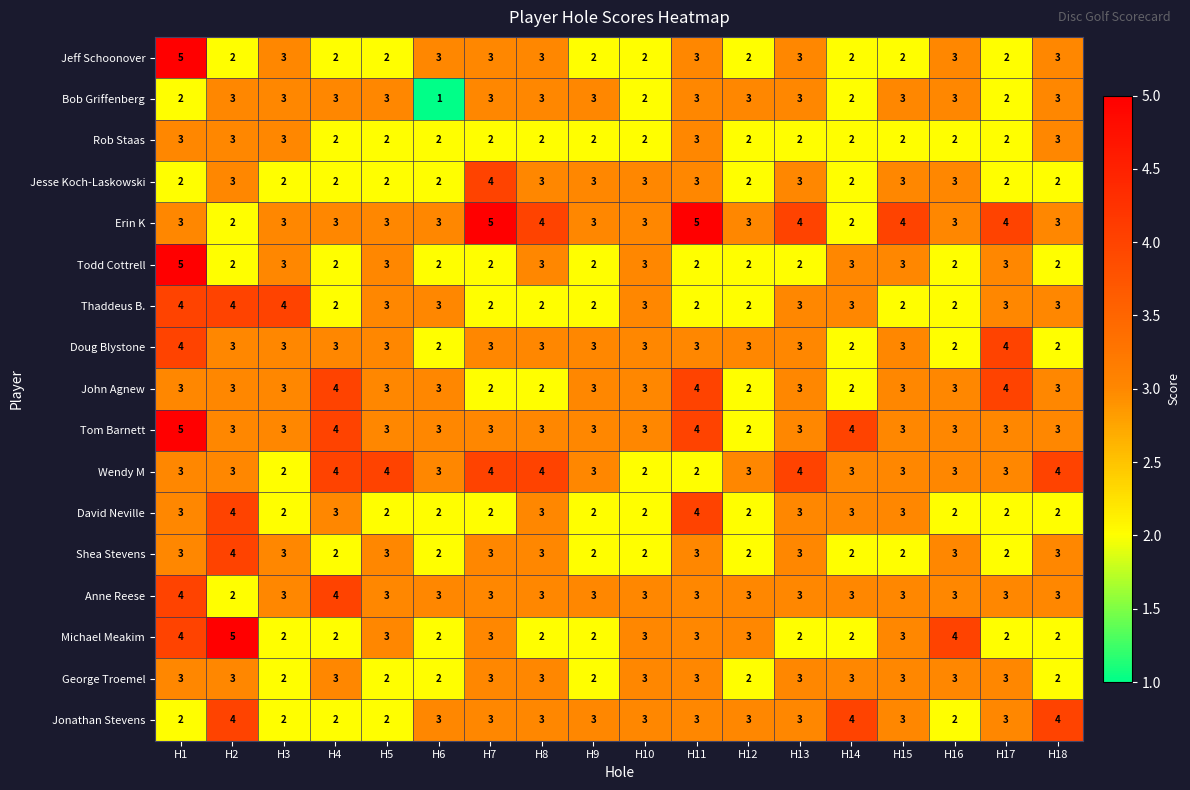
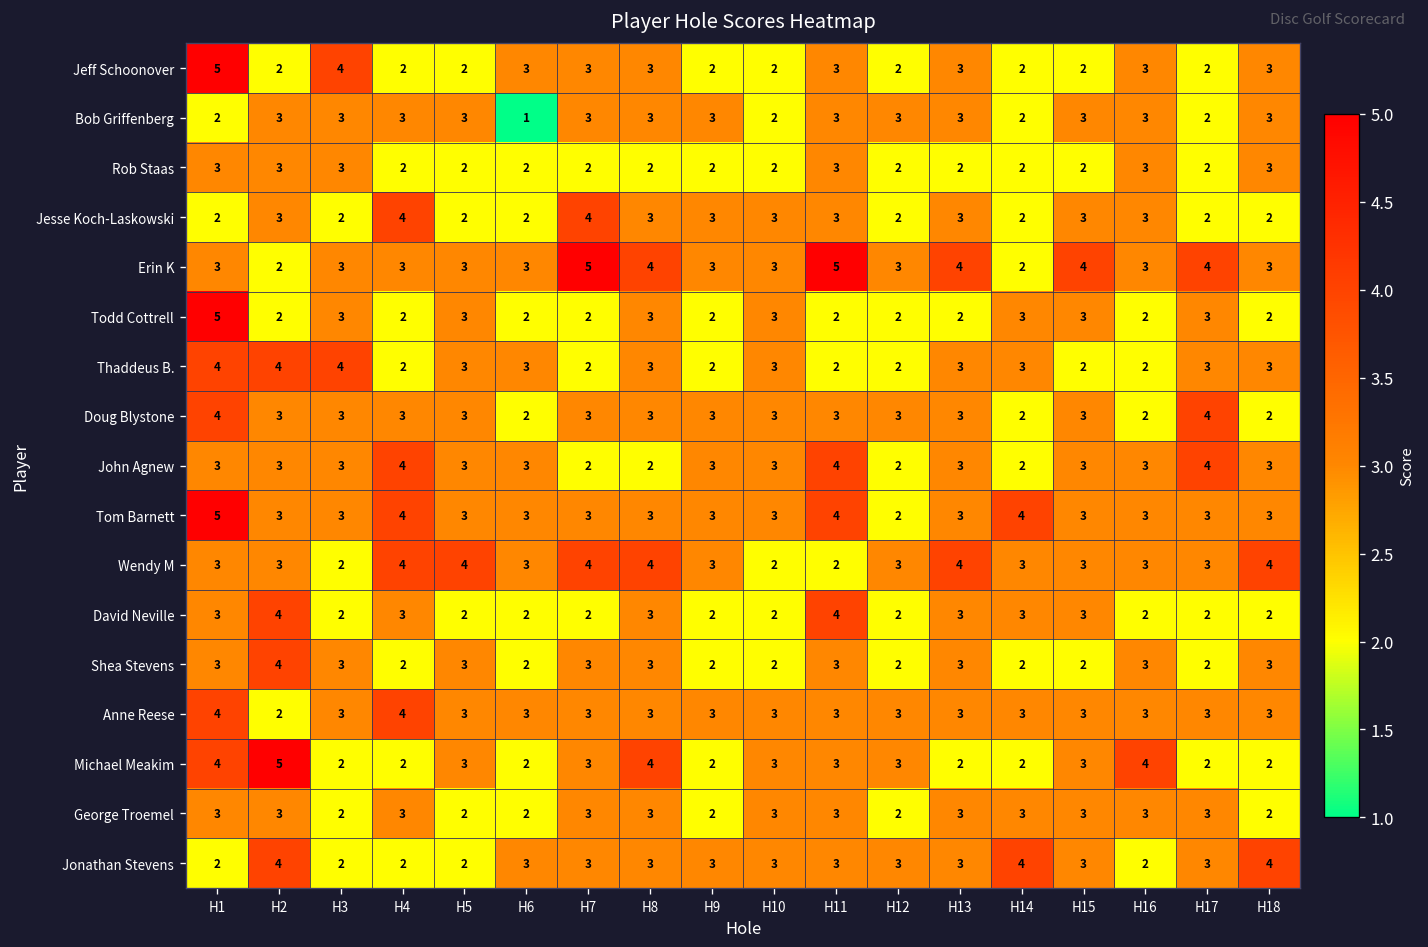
Jeff Schoonover, H3: 3 -> 4
Rob Staas, H16: 2 -> 3
Jesse Koch-Laskowski, H4: 2 -> 4
Thaddeus B., H8: 2 -> 3
Michael Meakim, H8: 2 -> 4
